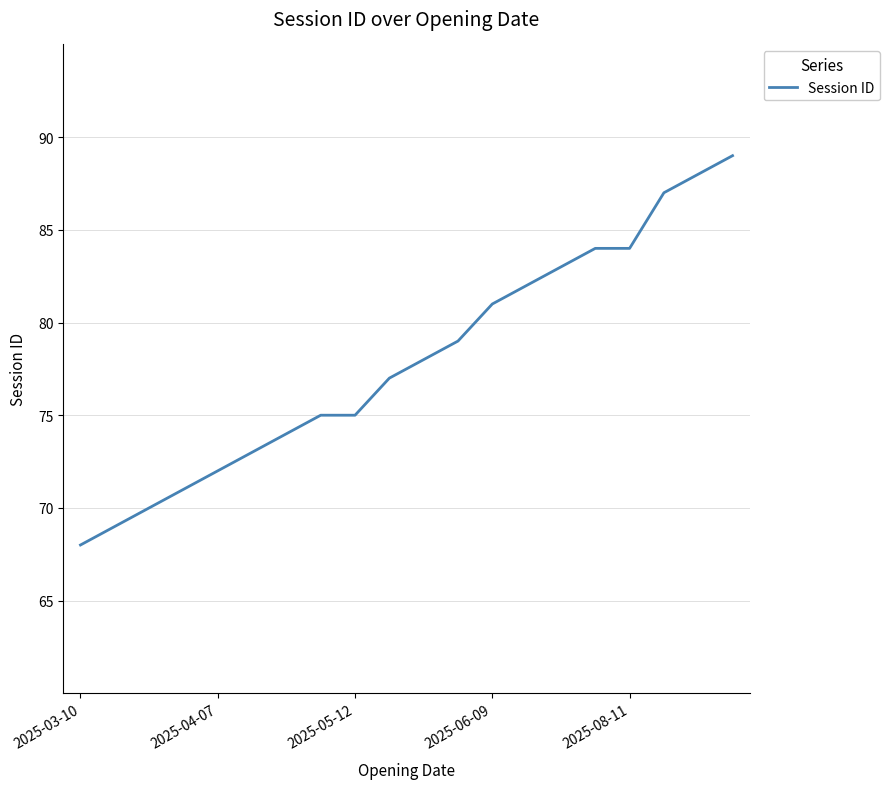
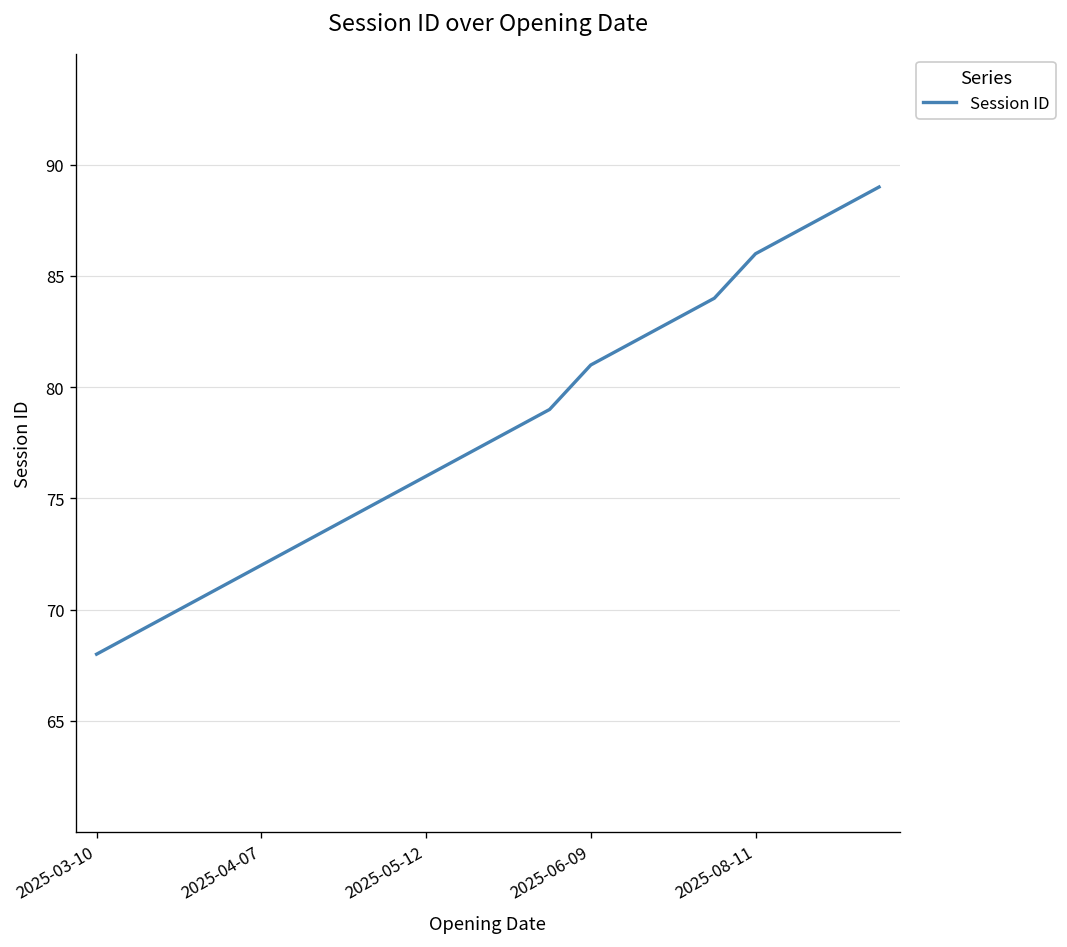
2025-05-12: 75 -> 76
2025-08-11: 84 -> 86
